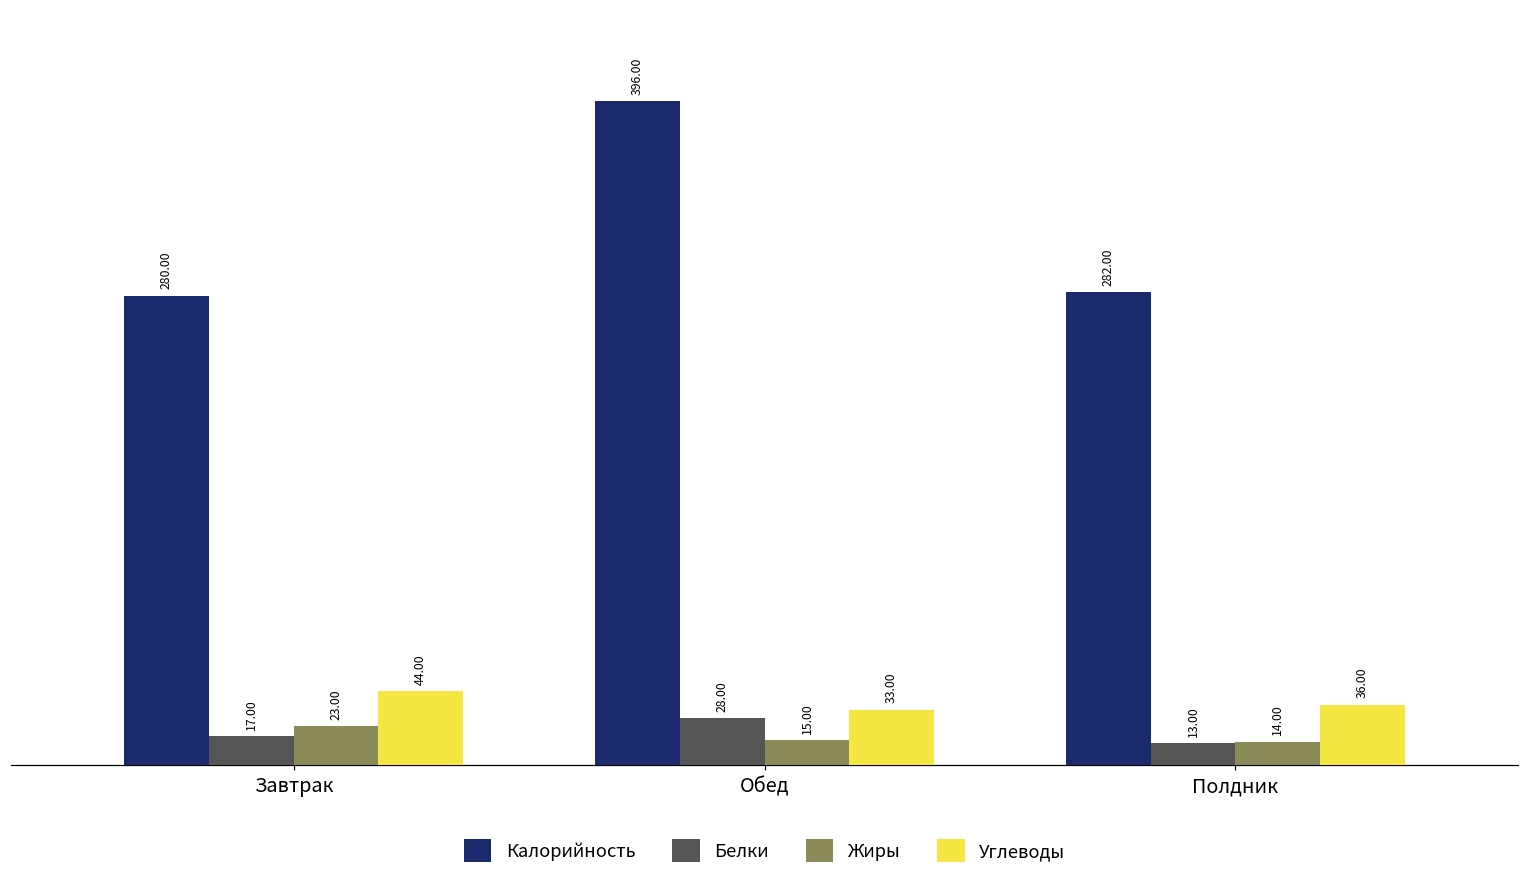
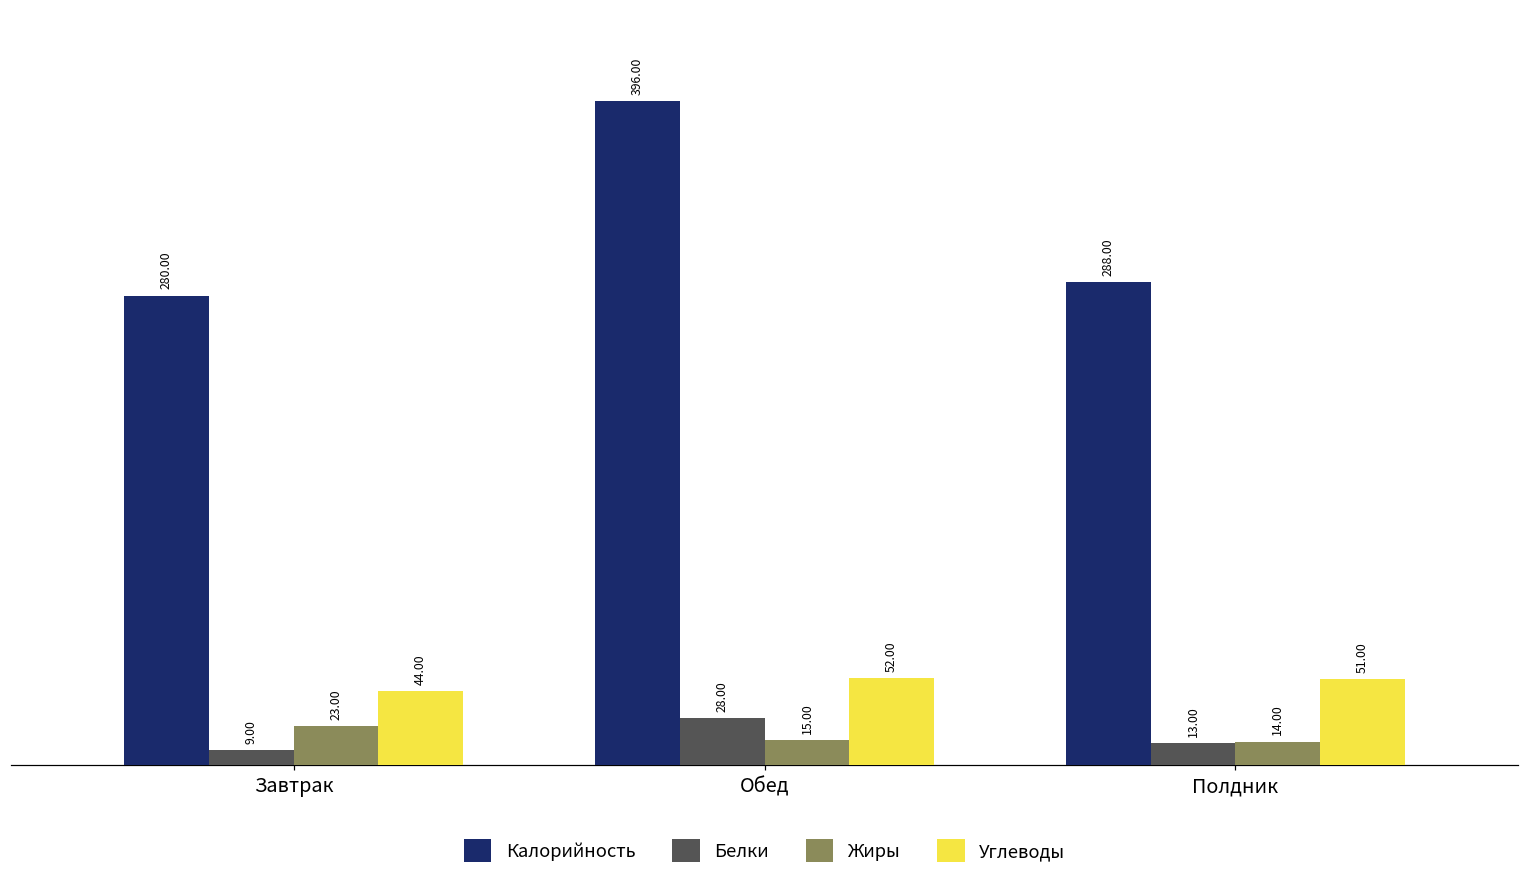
Белки, Завтрак: 17.00 -> 9.00
Углеводы, Обед: 33.00 -> 52.00
Калорийность, Полдник: 282.00 -> 288.00
Углеводы, Полдник: 36.00 -> 51.00
